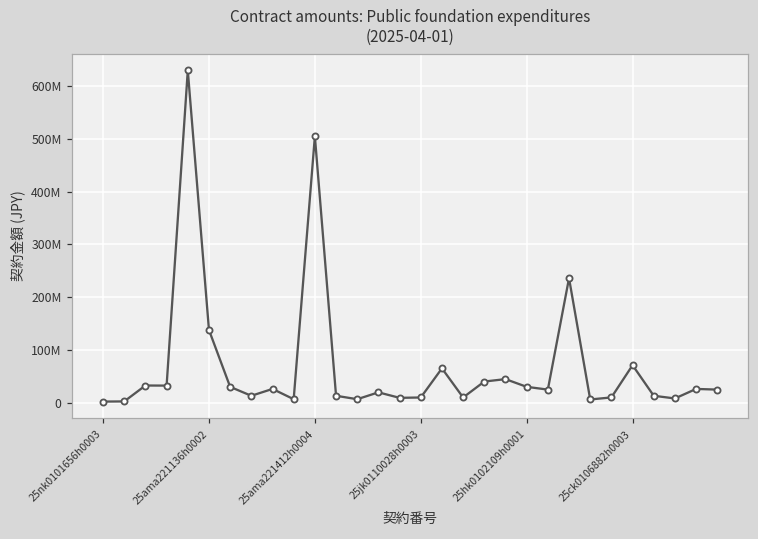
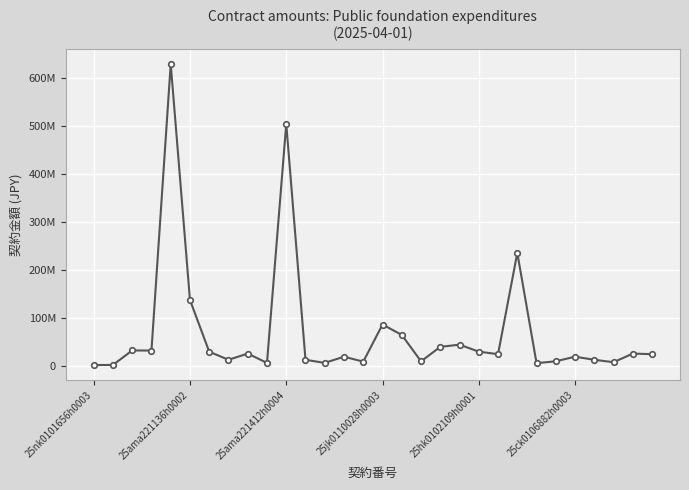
25jk0110028h0003: 10000000 -> 90000000
25ck0106882h0003: 70000000 -> 20000000
